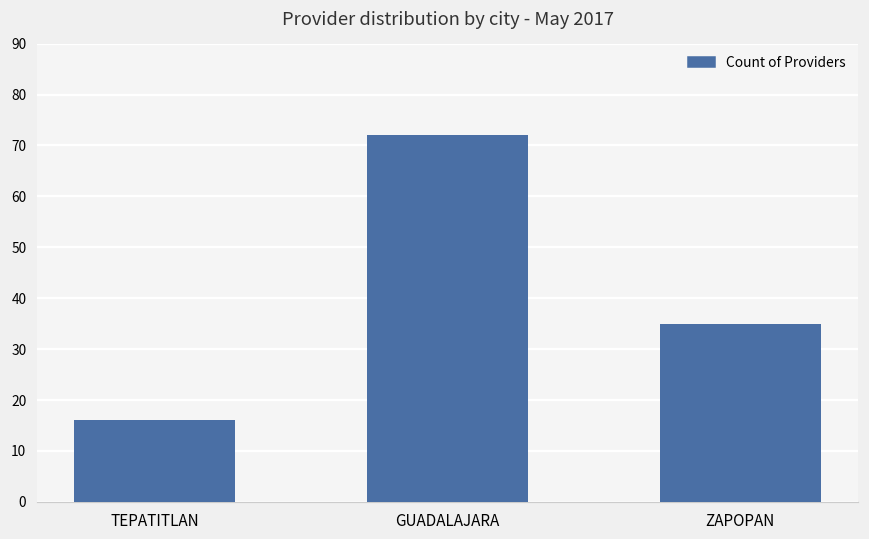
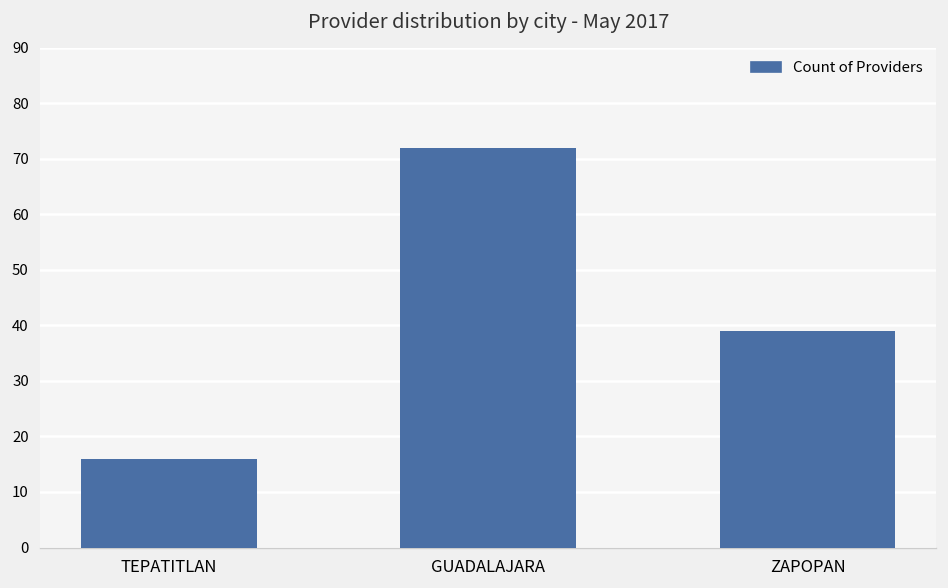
ZAPOPAN: 35 -> 39
